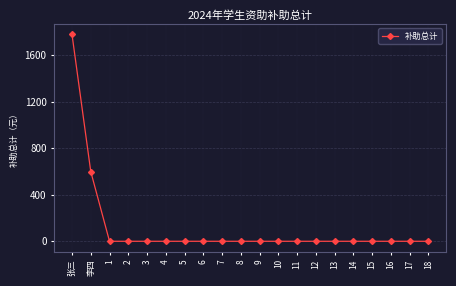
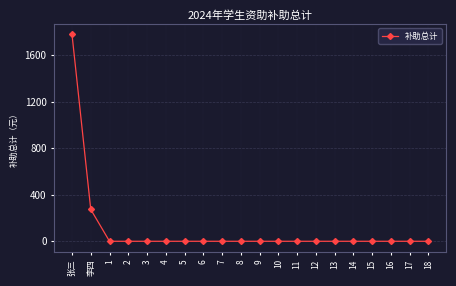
李四: 600 -> 270
